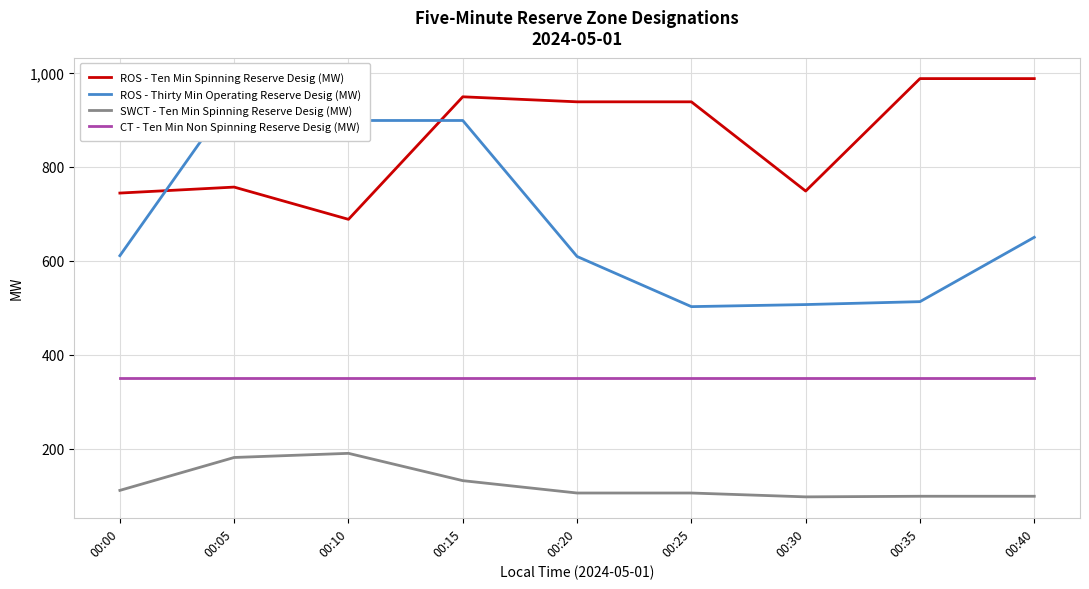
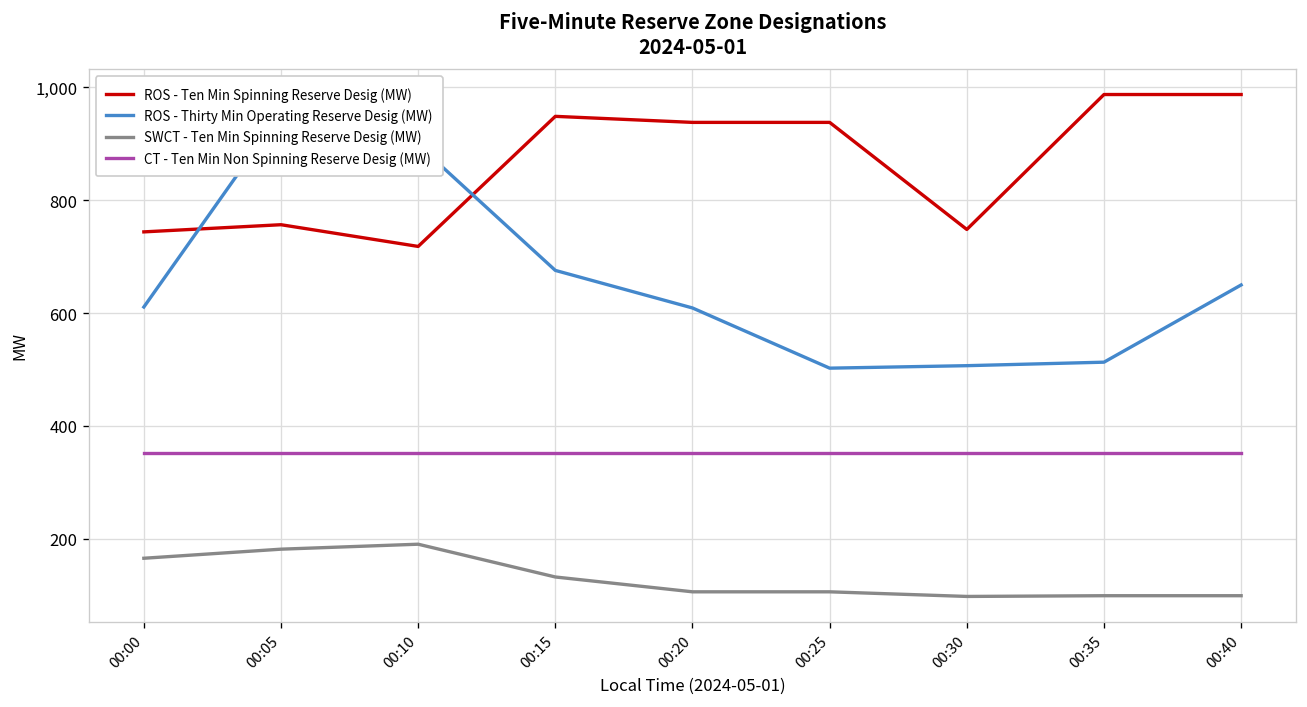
SWCT - Ten Min Spinning Reserve Desig (MW), 00:00: 110 -> 170
ROS - Ten Min Spinning Reserve Desig (MW), 00:10: 690 -> 720
ROS - Thirty Min Operating Reserve Desig (MW), 00:15: 900 -> 680
